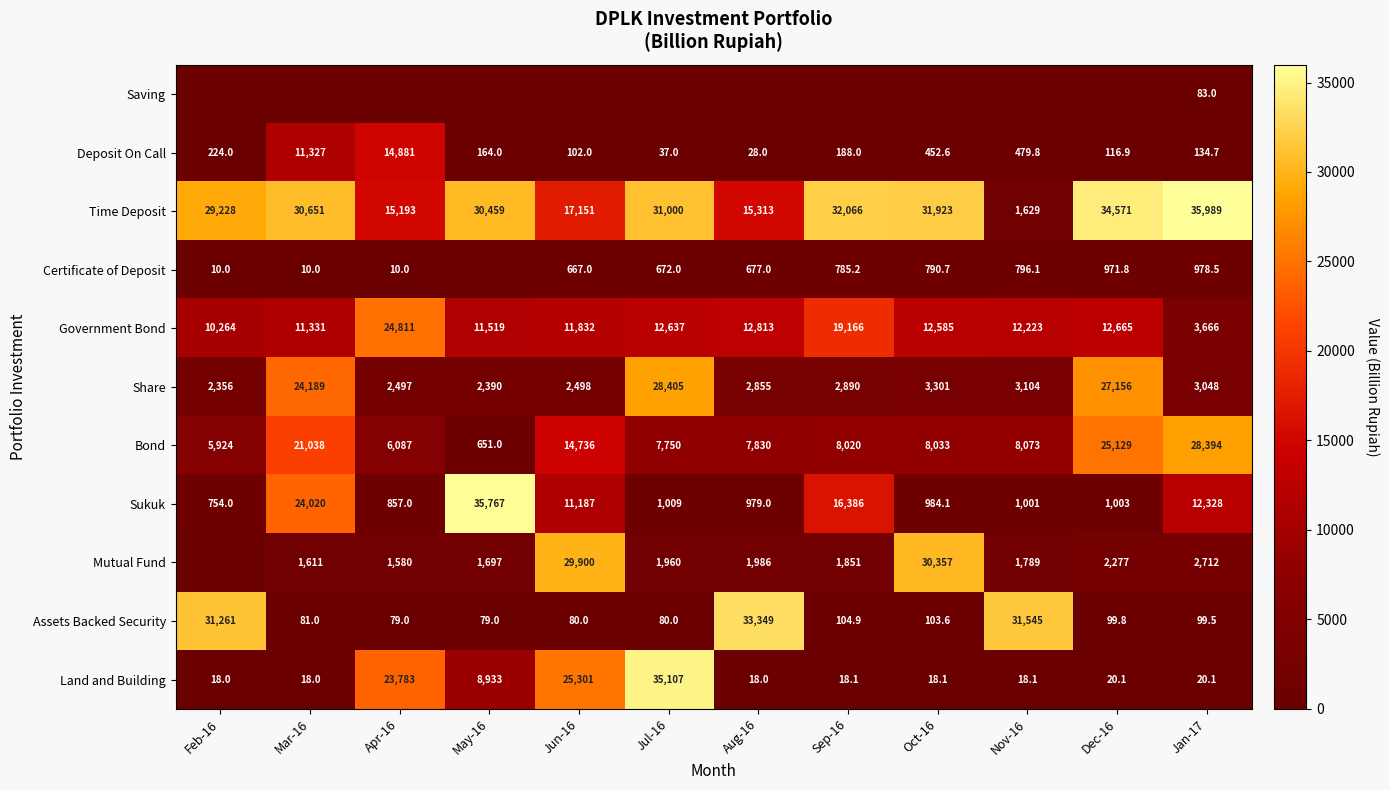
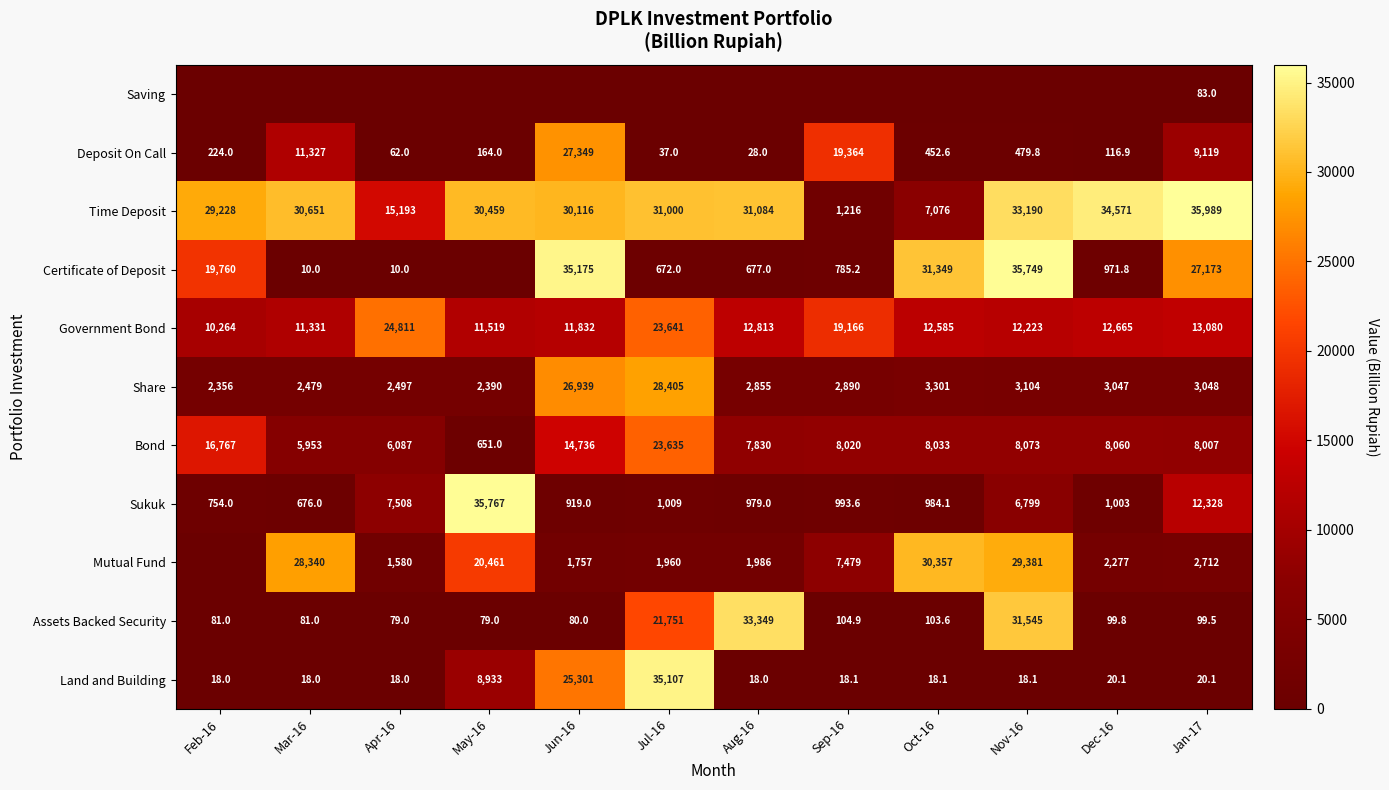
Deposit On Call, Apr-16: 14,881 -> 62.0
Deposit On Call, Jun-16: 102.0 -> 27,349
Deposit On Call, Sep-16: 188.0 -> 19,364
Deposit On Call, Jan-17: 134.7 -> 9,119
Time Deposit, Jun-16: 17,151 -> 30,116
Time Deposit, Aug-16: 15,313 -> 31,084
Time Deposit, Sep-16: 32,066 -> 1,216
Time Deposit, Oct-16: 31,923 -> 7,076
Time Deposit, Nov-16: 1,629 -> 33,190
Certificate of Deposit, Feb-16: 10.0 -> 19,760
Certificate of Deposit, Jun-16: 667.0 -> 35,175
Certificate of Deposit, Oct-16: 790.7 -> 31,349
Certificate of Deposit, Nov-16: 796.1 -> 35,749
Certificate of Deposit, Jan-17: 978.5 -> 27,173
Government Bond, Jul-16: 12,637 -> 23,641
Government Bond, Jan-17: 3,666 -> 13,080
Share, Mar-16: 24,189 -> 2,479
Share, Jun-16: 2,498 -> 26,939
Share, Dec-16: 27,156 -> 3,047
Bond, Feb-16: 5,924 -> 16,767
Bond, Mar-16: 21,038 -> 5,953
Bond, Jul-16: 7,750 -> 23,635
Bond, Dec-16: 25,129 -> 8,060
Bond, Jan-17: 28,394 -> 8,007
Sukuk, Mar-16: 24,020 -> 676.0
Sukuk, Apr-16: 857.0 -> 7,508
Sukuk, Jun-16: 11,187 -> 919.0
Sukuk, Sep-16: 16,386 -> 993.6
Sukuk, Nov-16: 1,001 -> 6,799
Mutual Fund, Mar-16: 1,611 -> 28,340
Mutual Fund, May-16: 1,697 -> 20,461
Mutual Fund, Jun-16: 29,900 -> 1,757
Mutual Fund, Sep-16: 1,851 -> 7,479
Mutual Fund, Nov-16: 1,789 -> 29,381
Assets Backed Security, Feb-16: 31,261 -> 81.0
Assets Backed Security, Jul-16: 80.0 -> 21,751
Land and Building, Apr-16: 23,783 -> 18.0
